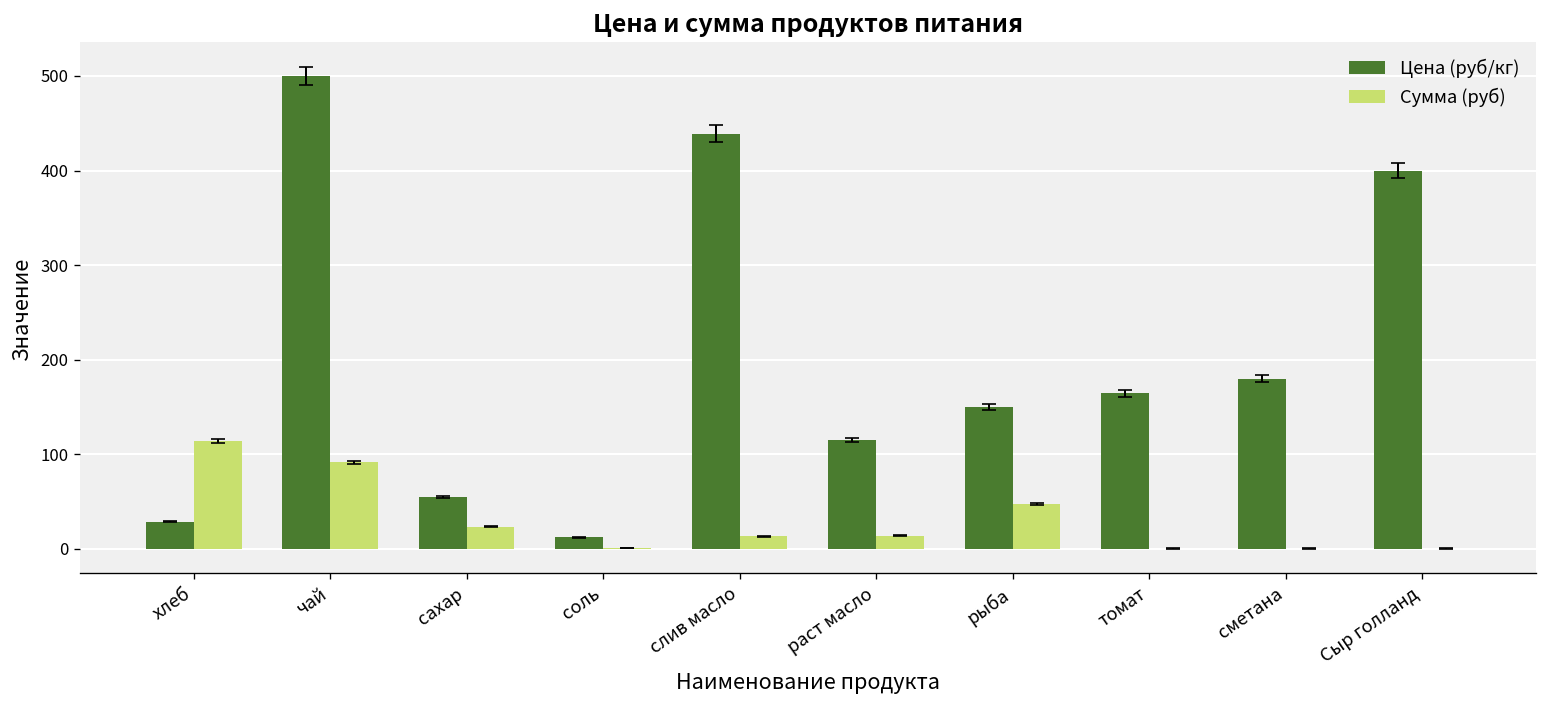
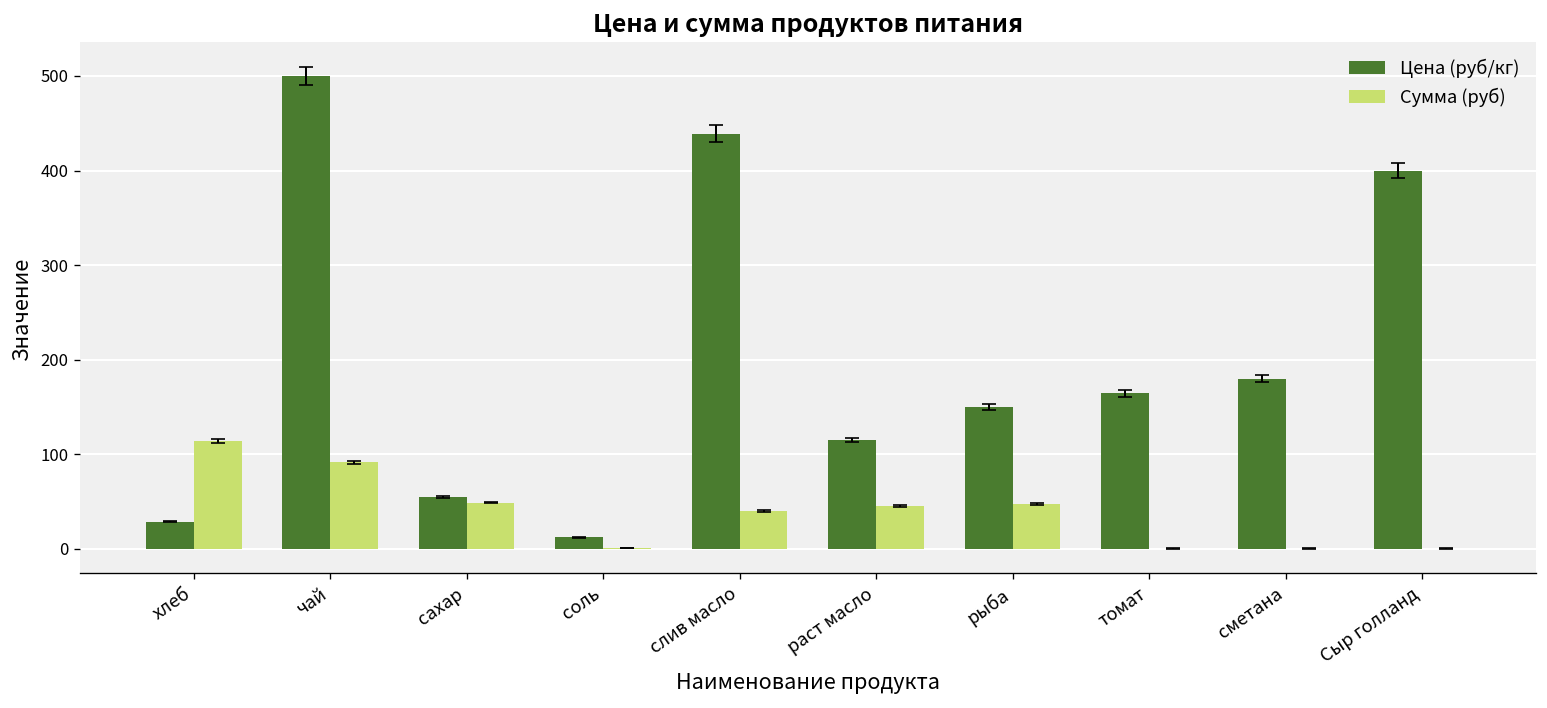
Сумма (руб), сахар: 20 -> 50
Сумма (руб), слив масло: 10 -> 40
Сумма (руб), раст масло: 10 -> 50
